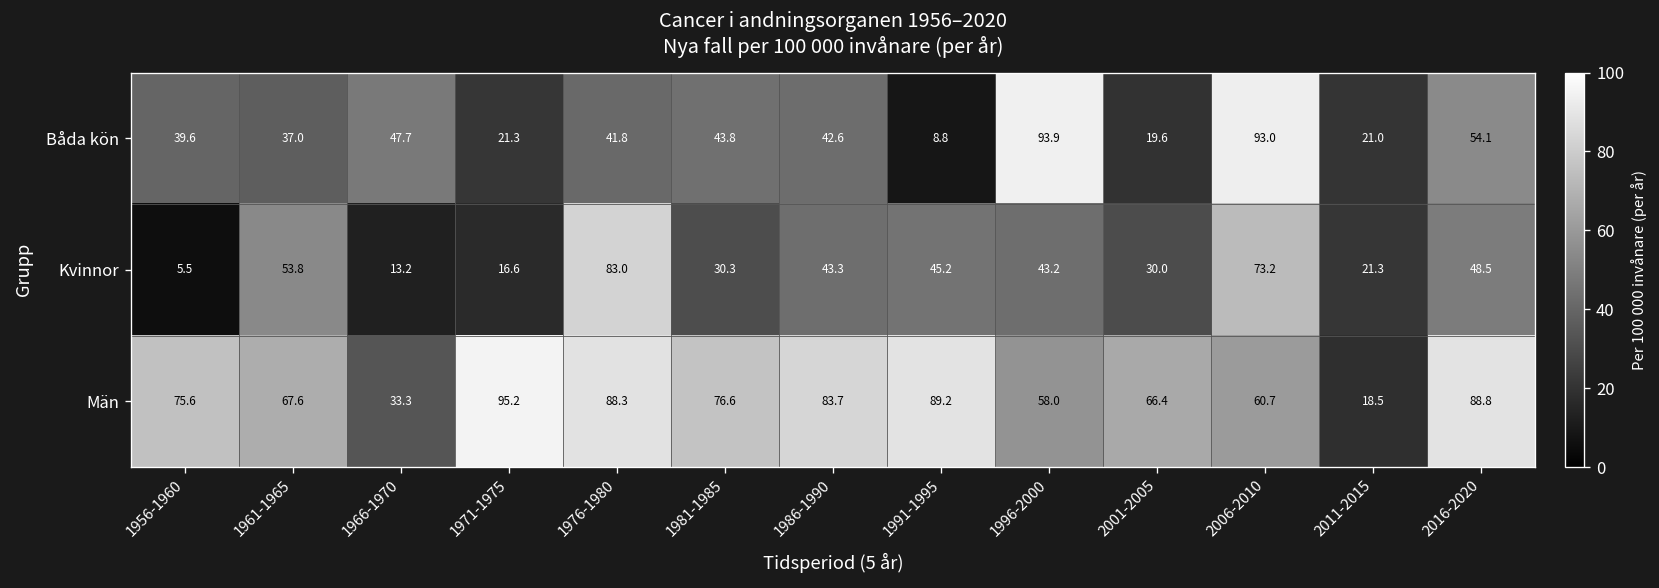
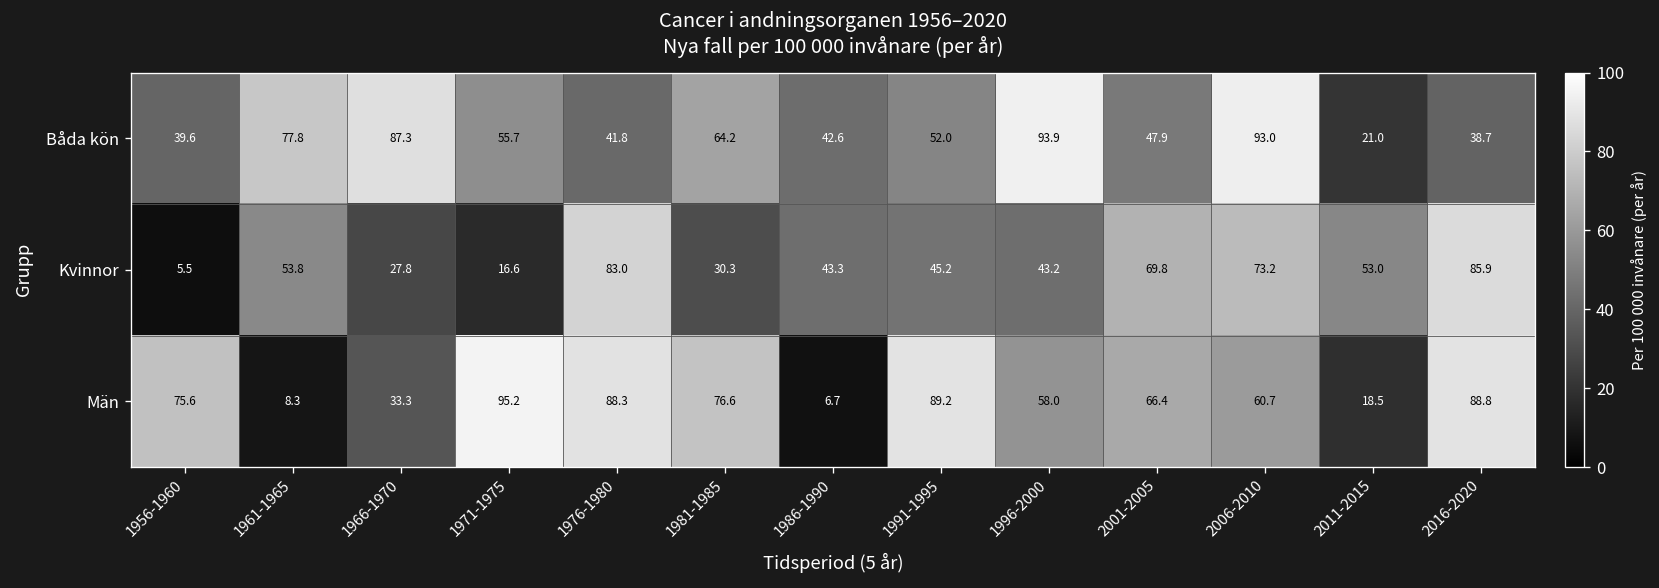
Båda kön, 1961-1965: 37.0 -> 77.8
Båda kön, 1966-1970: 47.7 -> 87.3
Båda kön, 1971-1975: 21.3 -> 55.7
Båda kön, 1981-1985: 43.8 -> 64.2
Båda kön, 1991-1995: 8.8 -> 52.0
Båda kön, 2001-2005: 19.6 -> 47.9
Båda kön, 2016-2020: 54.1 -> 38.7
Kvinnor, 1966-1970: 13.2 -> 27.8
Kvinnor, 2001-2005: 30.0 -> 69.8
Kvinnor, 2011-2015: 21.3 -> 53.0
Kvinnor, 2016-2020: 48.5 -> 85.9
Män, 1961-1965: 67.6 -> 8.3
Män, 1986-1990: 83.7 -> 6.7
